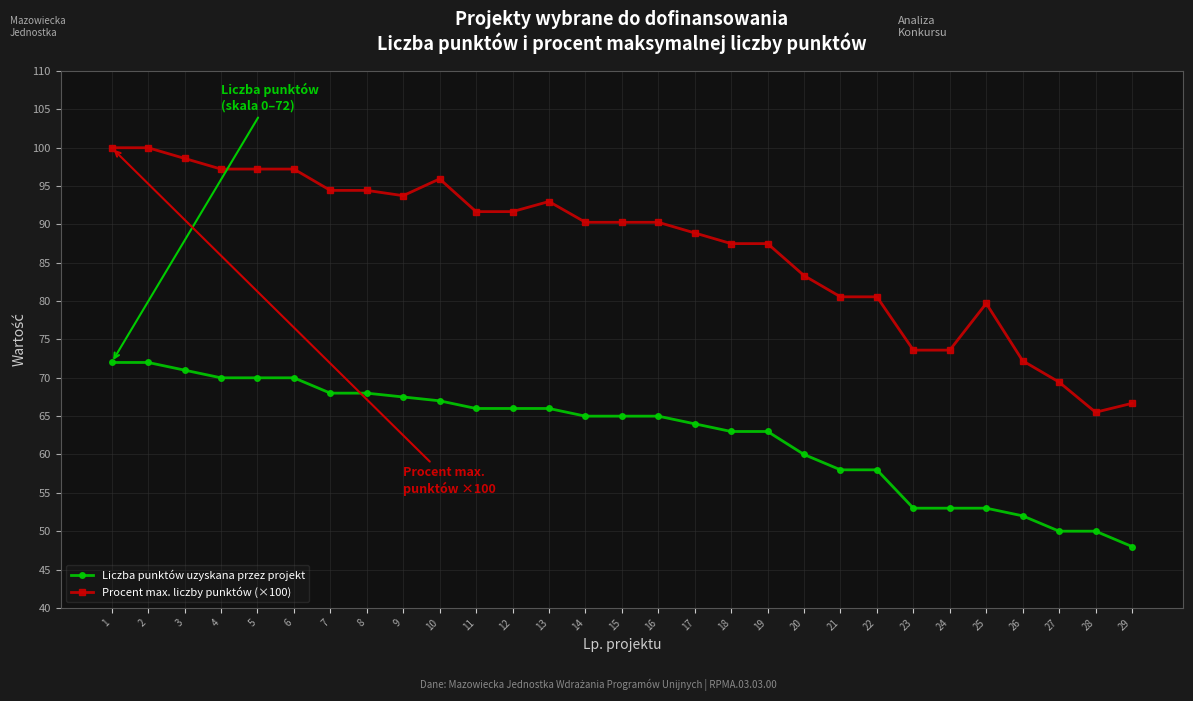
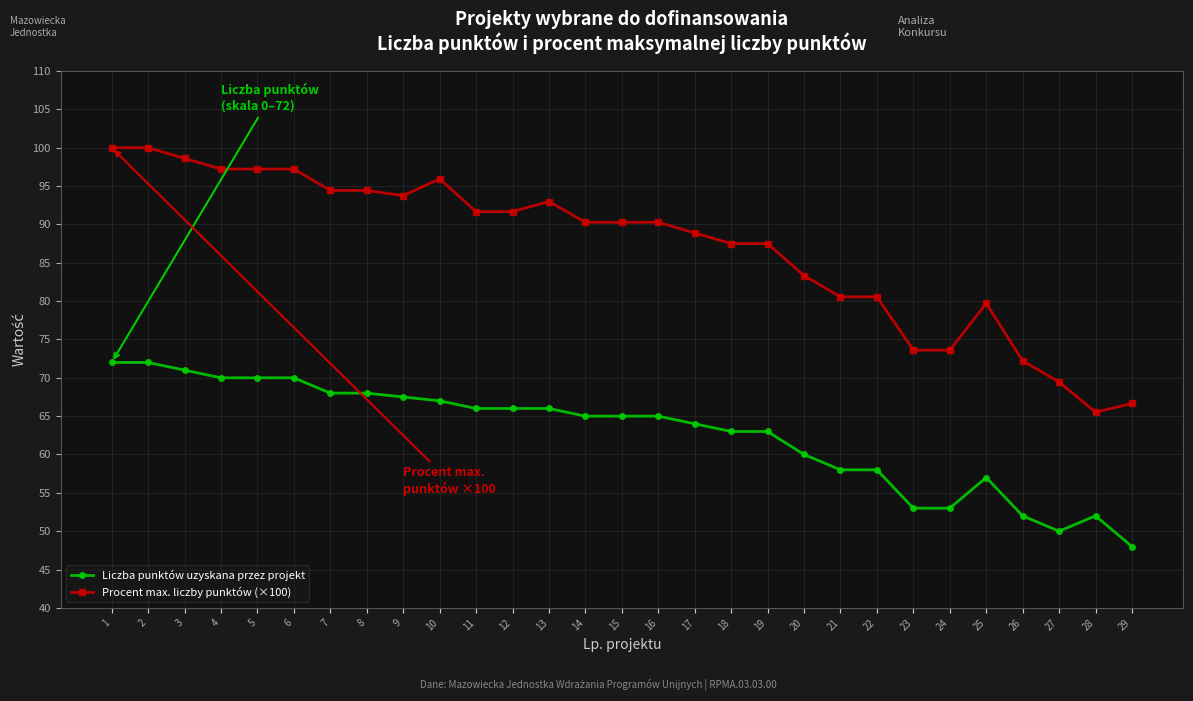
Liczba punktów uzyskana przez projekt, 25: 53 -> 57
Liczba punktów uzyskana przez projekt, 28: 50 -> 52
